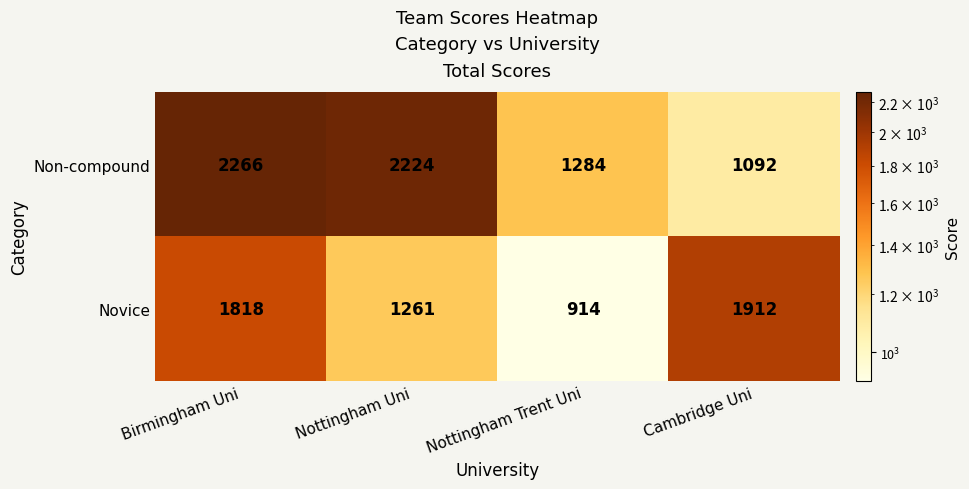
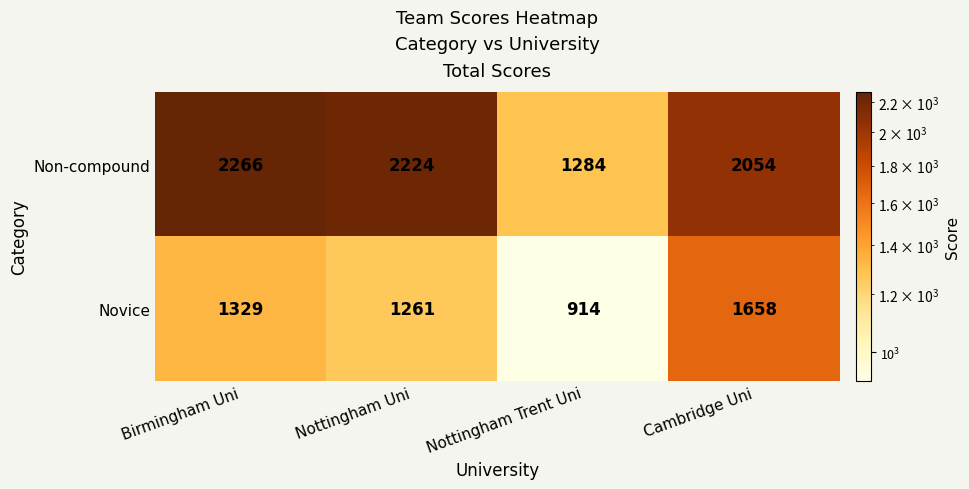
Non-compound, Cambridge Uni: 1092 -> 2054
Novice, Birmingham Uni: 1818 -> 1329
Novice, Cambridge Uni: 1912 -> 1658
